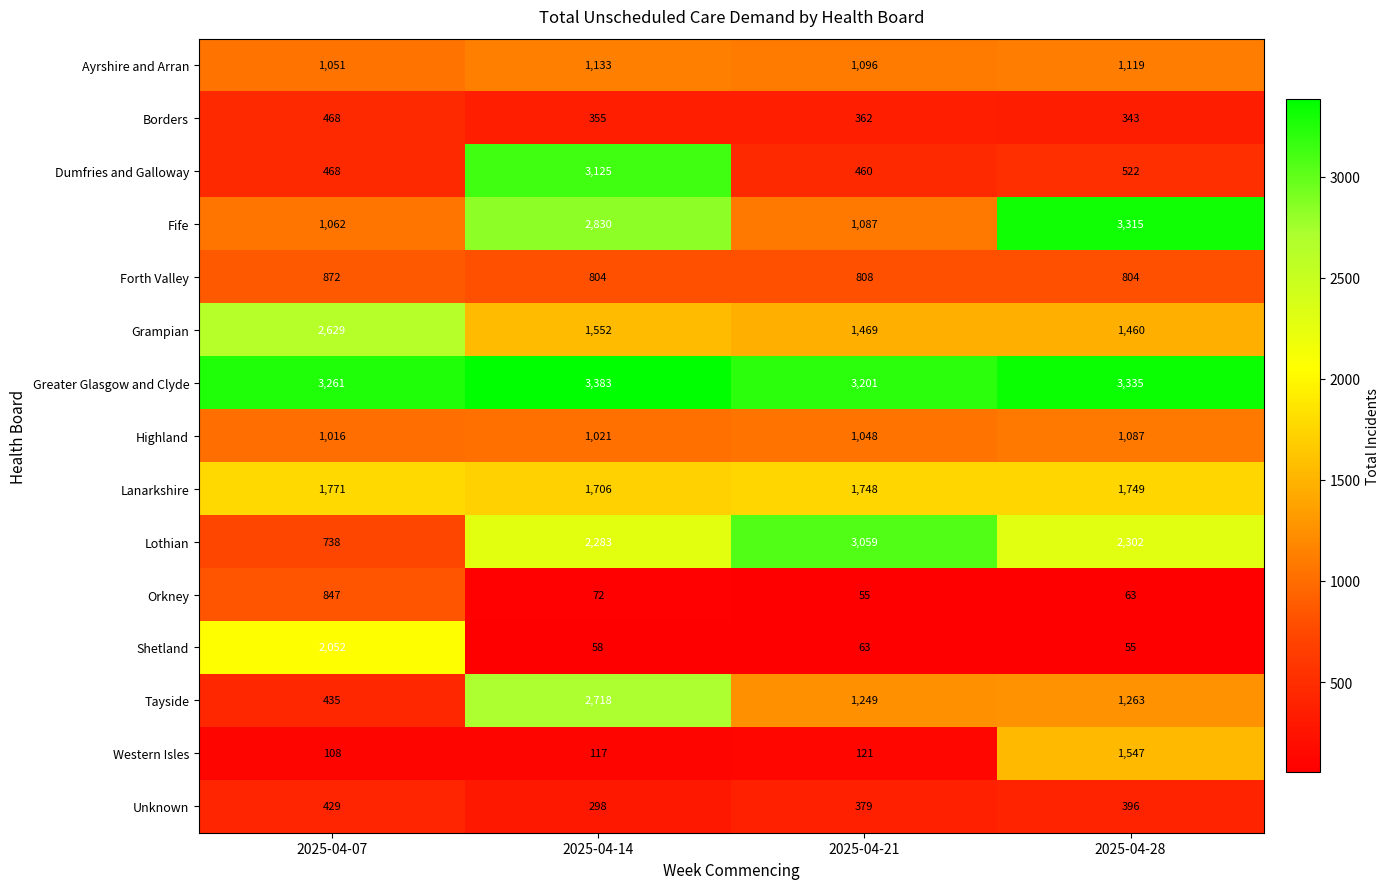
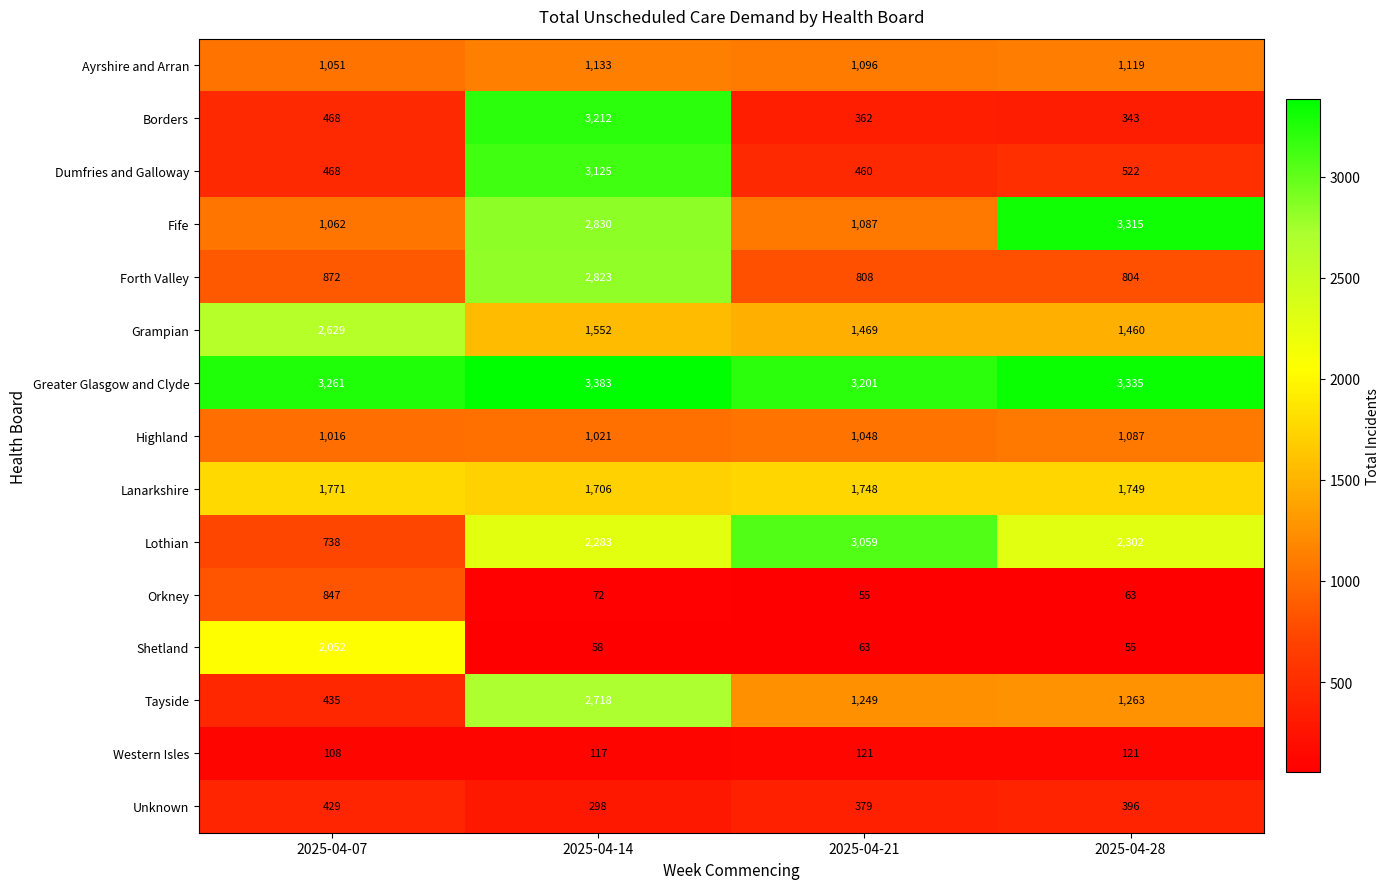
Borders, 2025-04-14: 355 -> 3,212
Forth Valley, 2025-04-14: 804 -> 2,823
Western Isles, 2025-04-28: 1,547 -> 121
